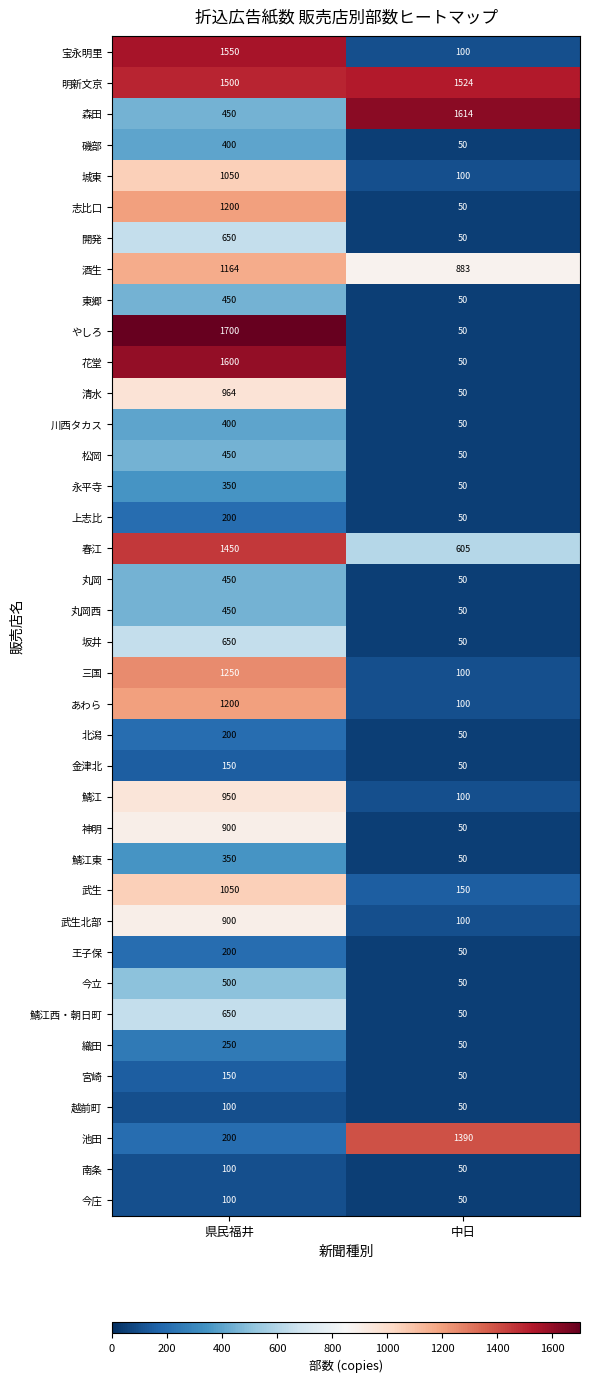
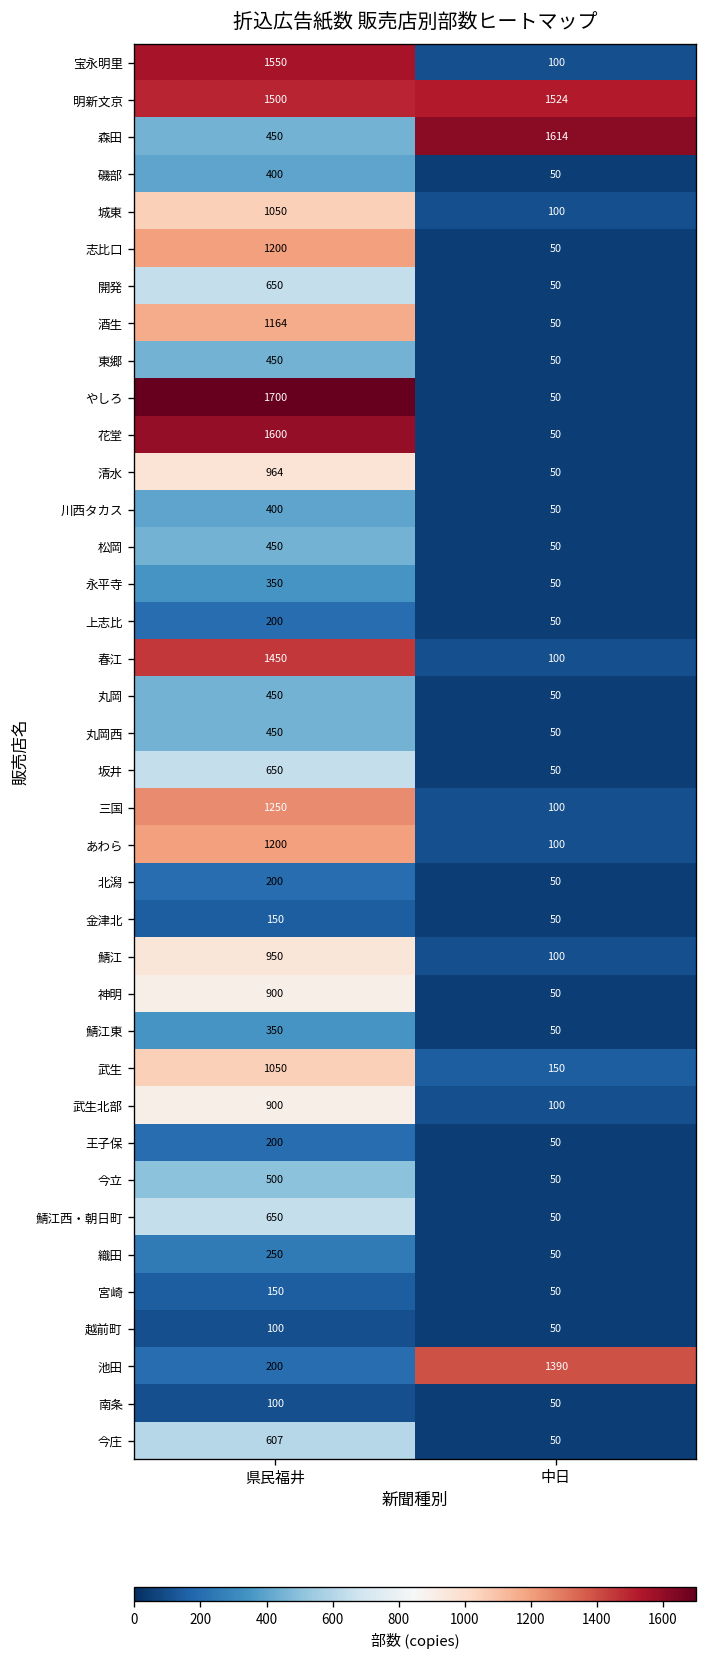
酒生, 中日: 883 -> 50
春江, 中日: 605 -> 100
今庄, 県民福井: 100 -> 607
